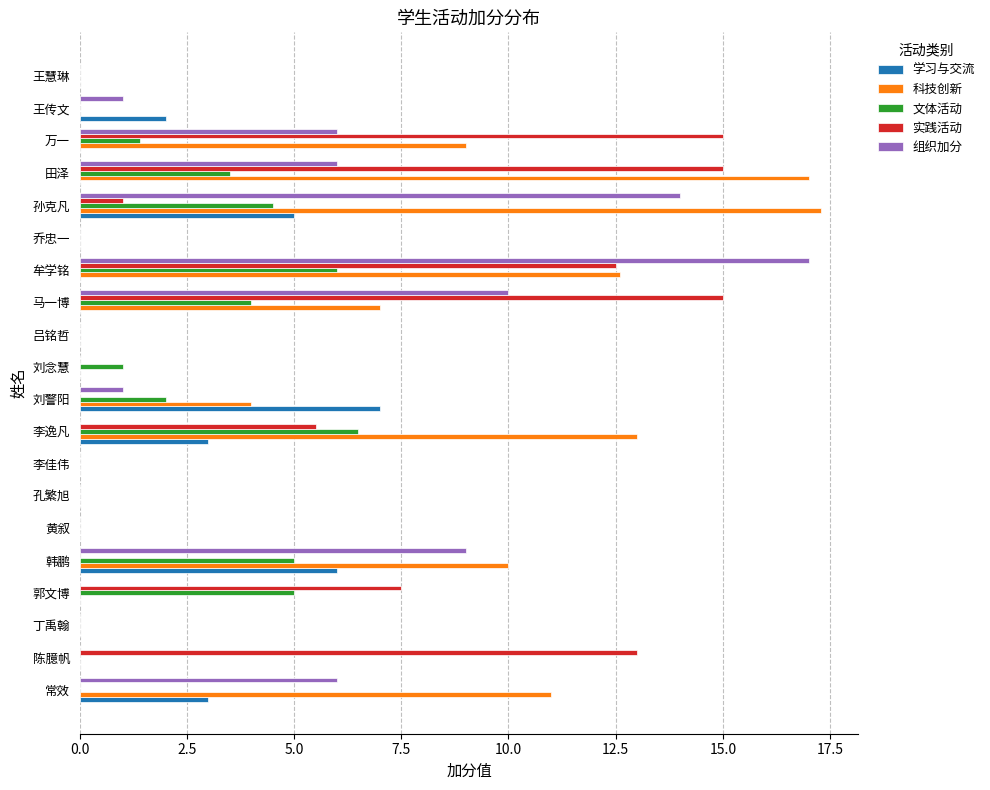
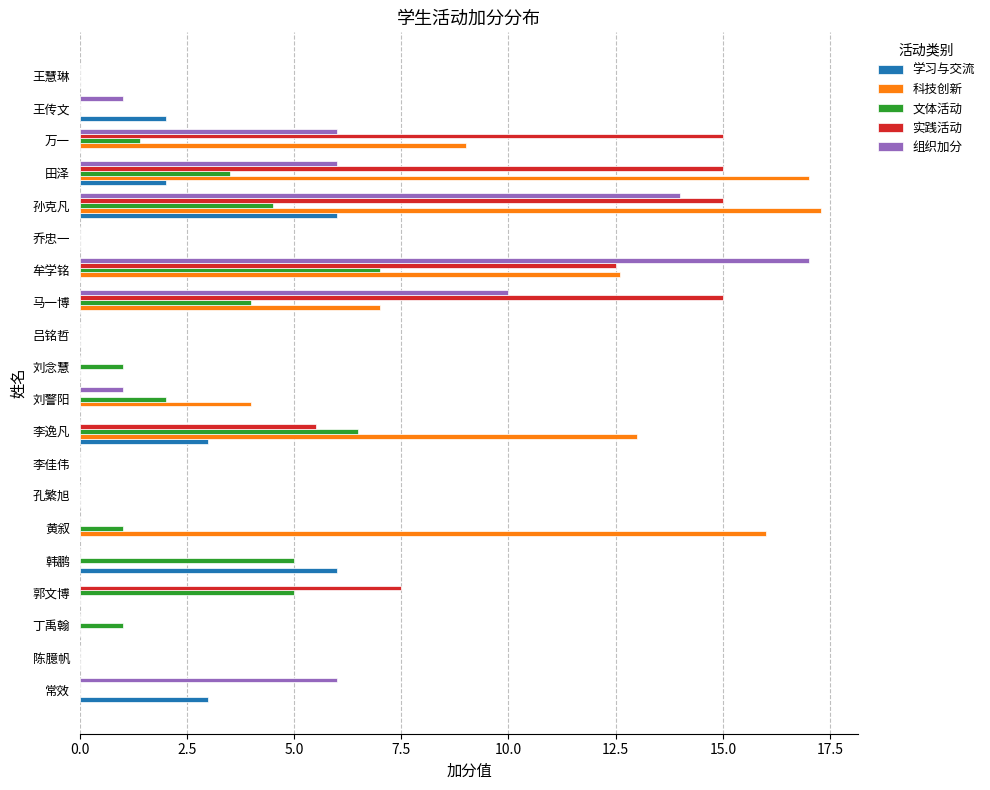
学习与交流, 田泽: 0 -> 2
实践活动, 孙克凡: 1 -> 15
学习与交流, 孙克凡: 5 -> 6
文体活动, 牟学铭: 6 -> 7
学习与交流, 刘警阳: 7 -> 0
文体活动, 黄叙: 0 -> 1
科技创新, 黄叙: 0 -> 16
组织加分, 韩鹏: 9 -> 0
科技创新, 韩鹏: 10 -> 0
文体活动, 丁禹翰: 0 -> 1
实践活动, 陈臆帆: 13 -> 0
科技创新, 常效: 11 -> 0
